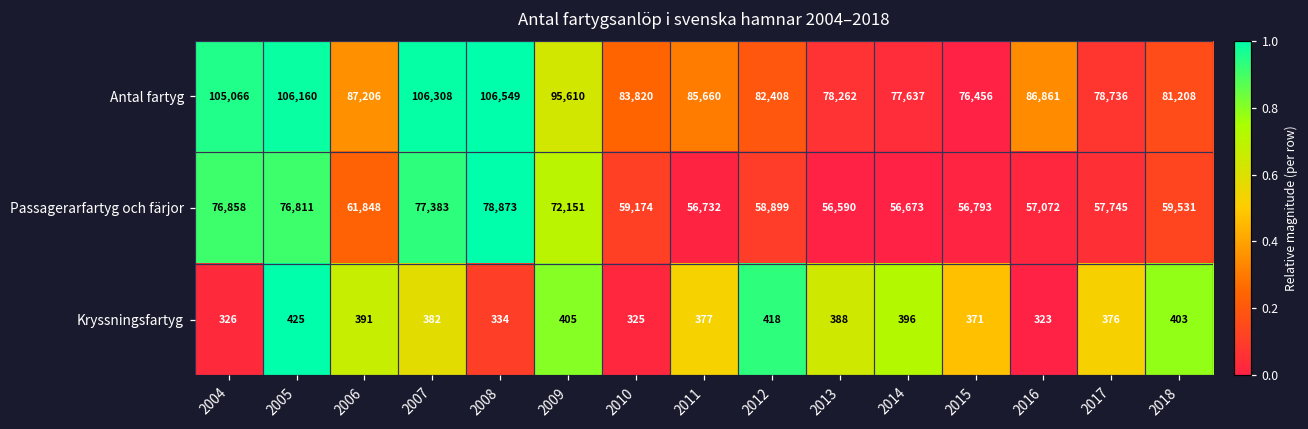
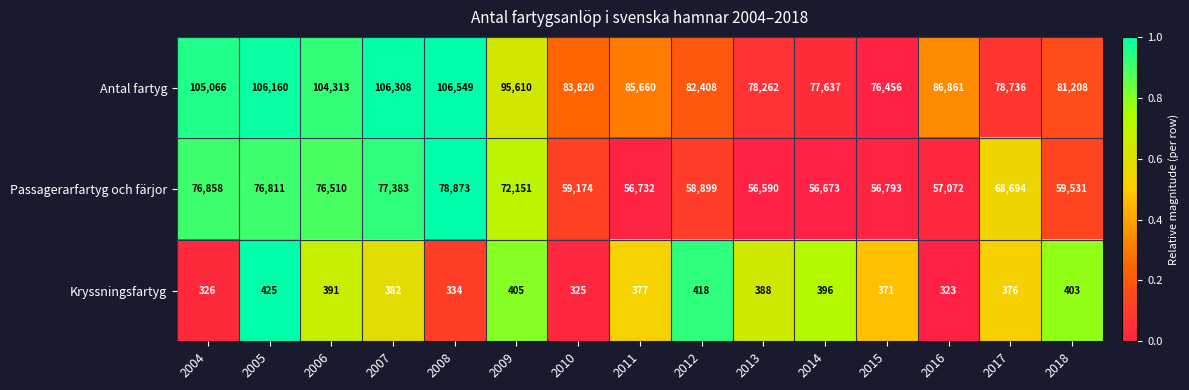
Antal fartyg, 2006: 87,206 -> 104,313
Passagerarfartyg och färjor, 2006: 61,848 -> 76,510
Passagerarfartyg och färjor, 2017: 57,745 -> 68,694
